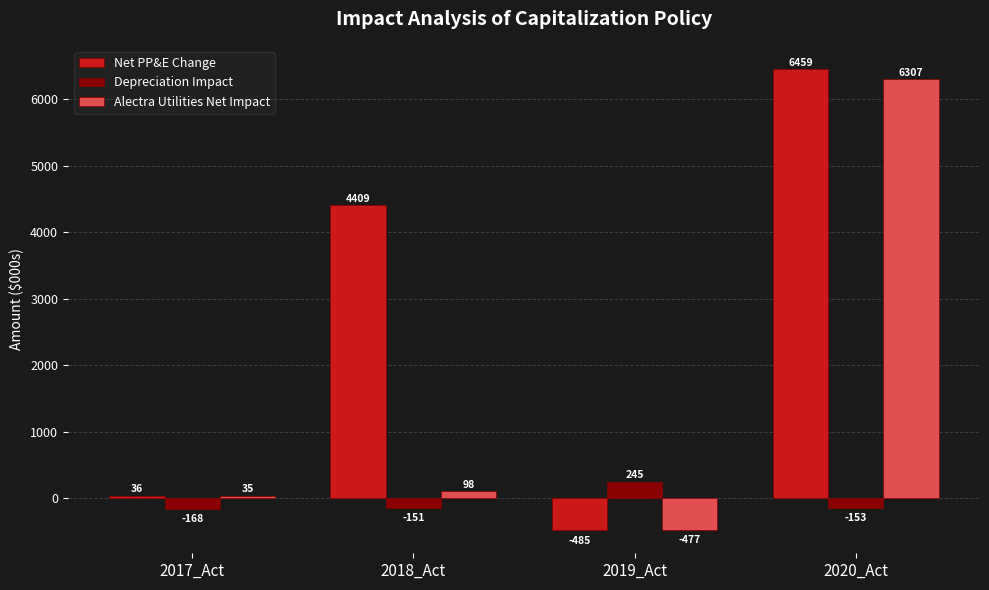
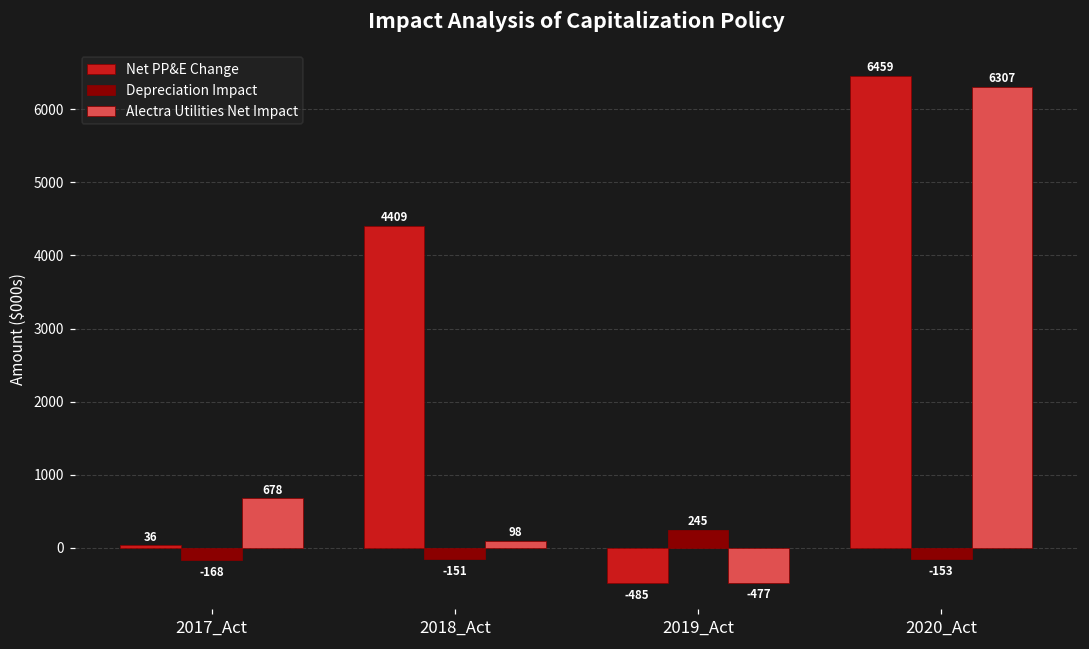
Alectra Utilities Net Impact, 2017_Act: 35 -> 678
